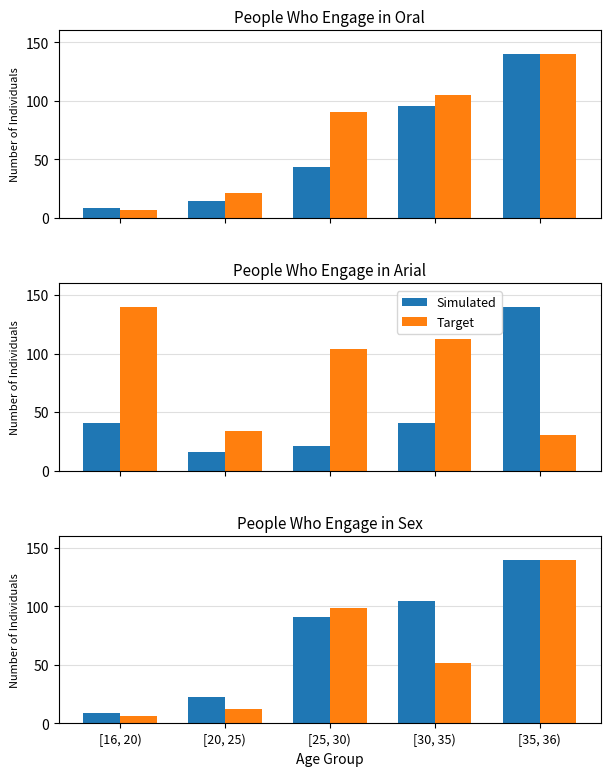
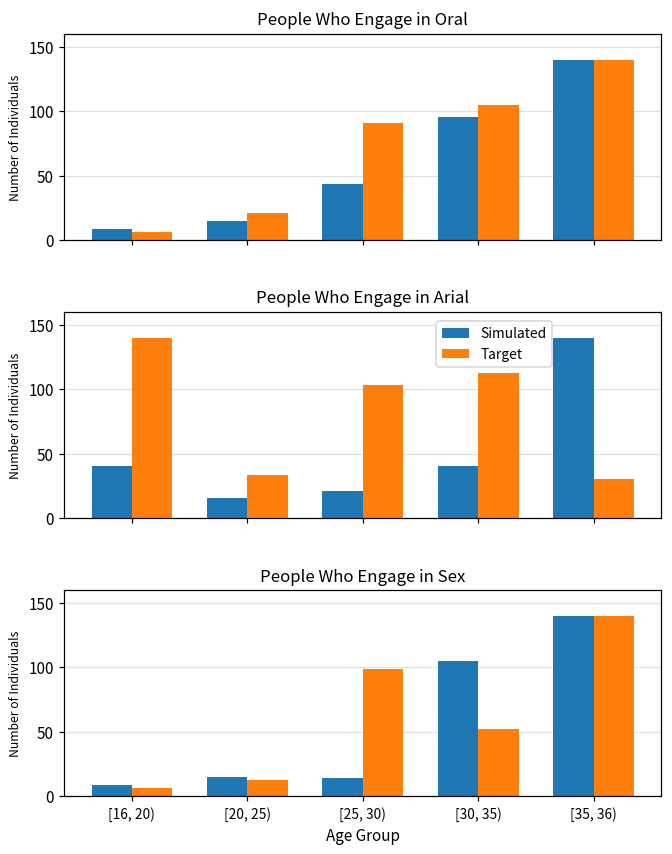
People Who Engage in Sex, Simulated, [20, 25): 22 -> 15
People Who Engage in Sex, Simulated, [25, 30): 91 -> 14
